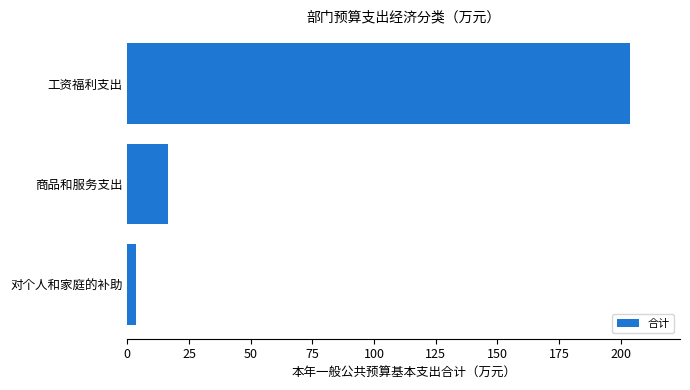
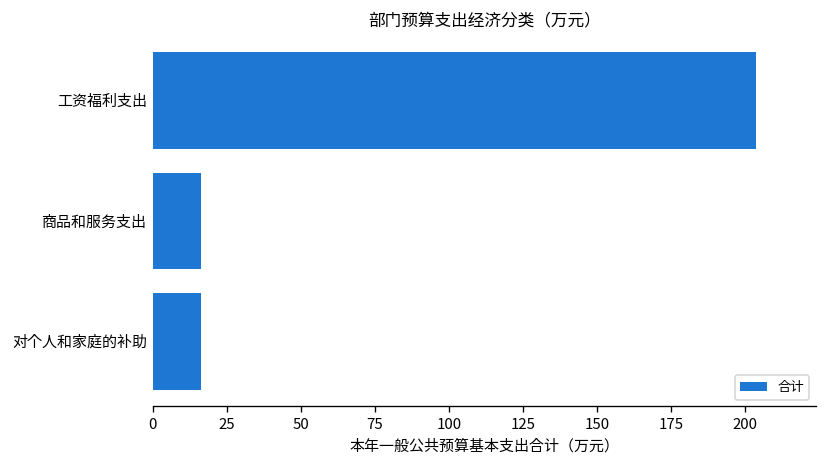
对个人和家庭的补助: 4 -> 16
